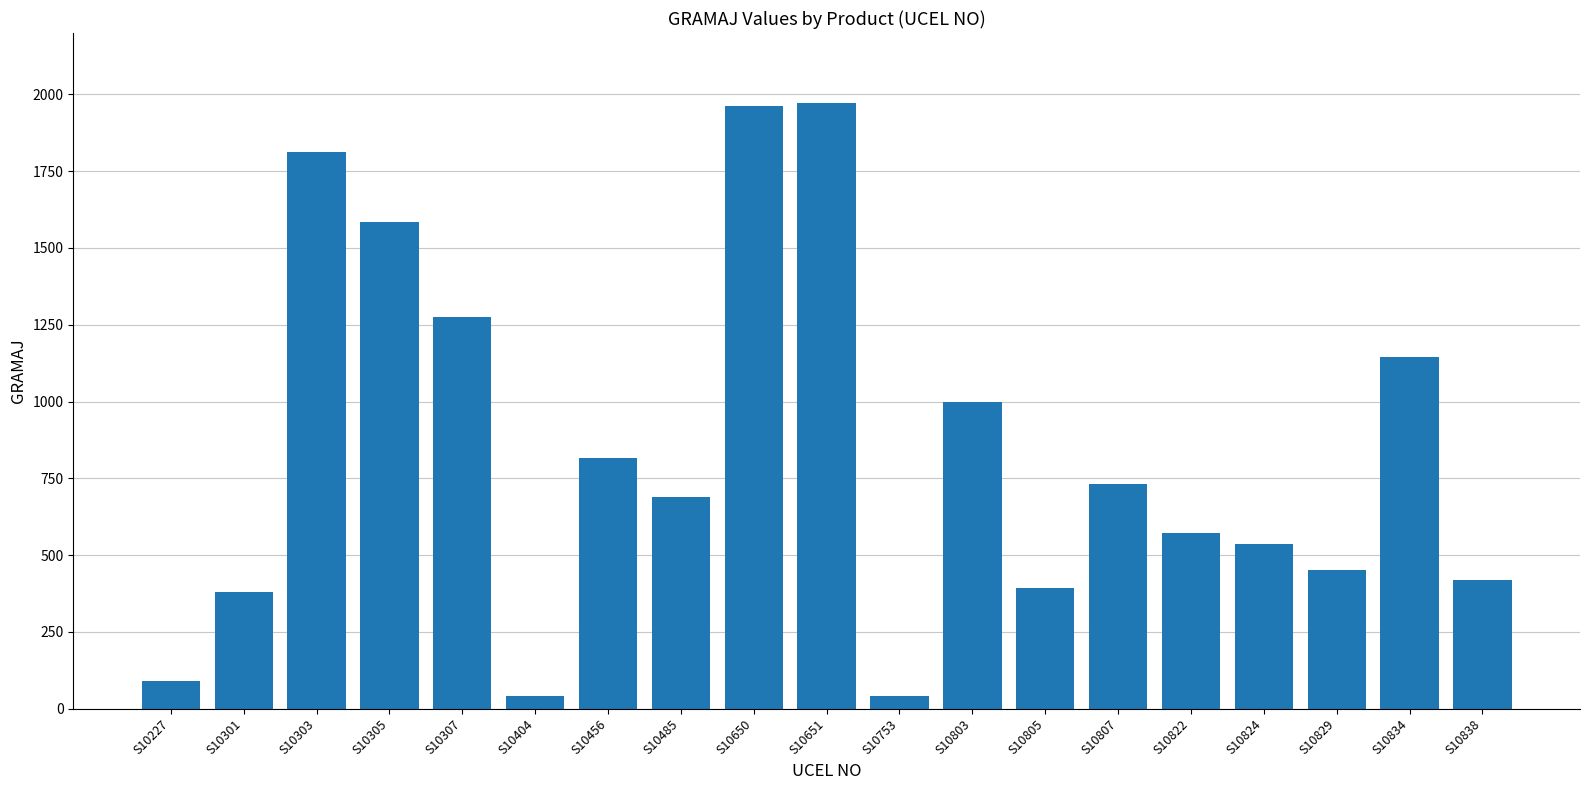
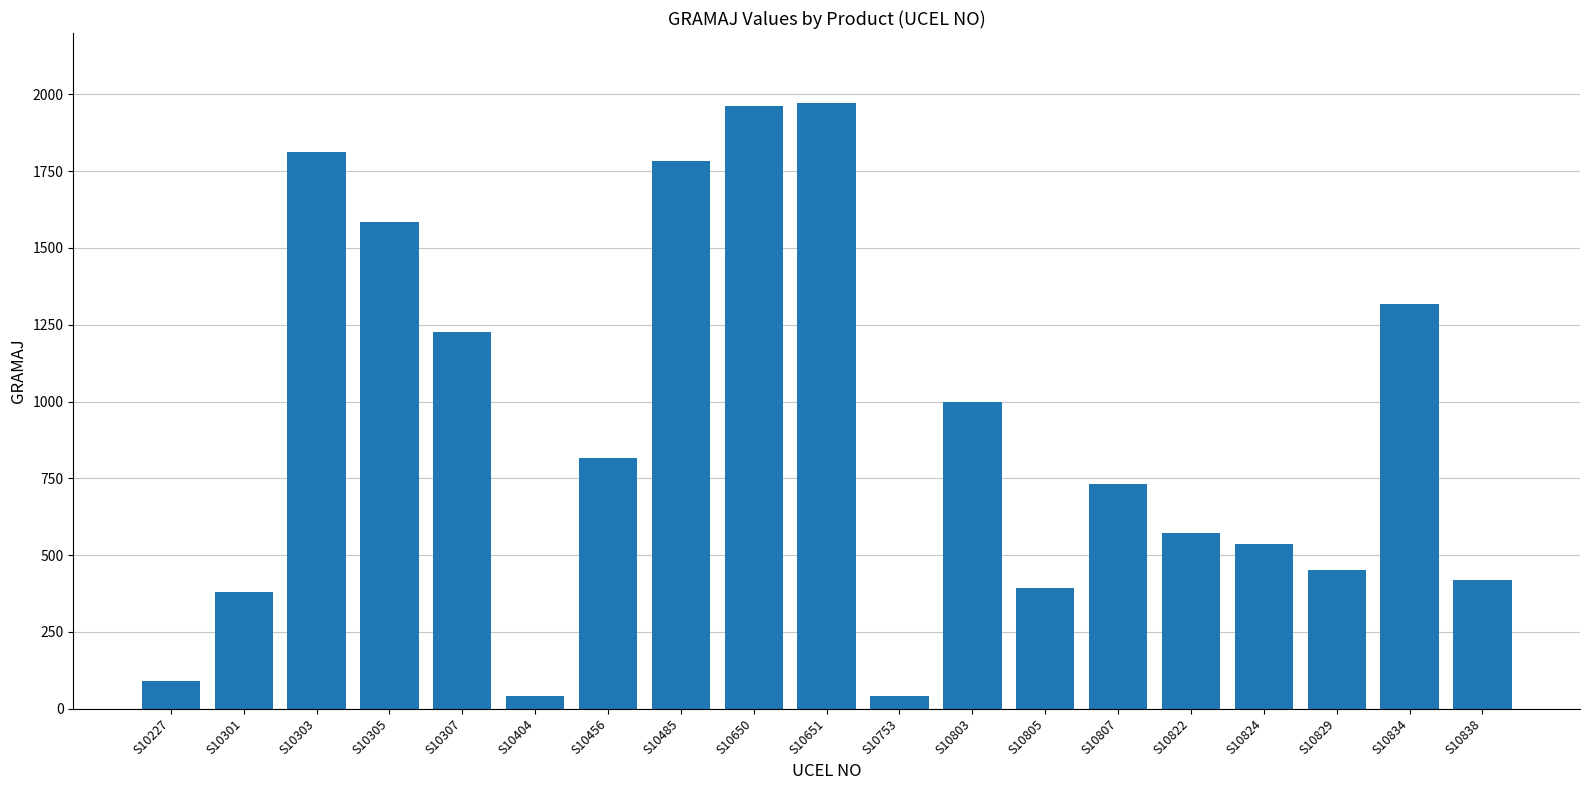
S10307: 1280 -> 1230
S10485: 690 -> 1780
S10834: 1150 -> 1320
